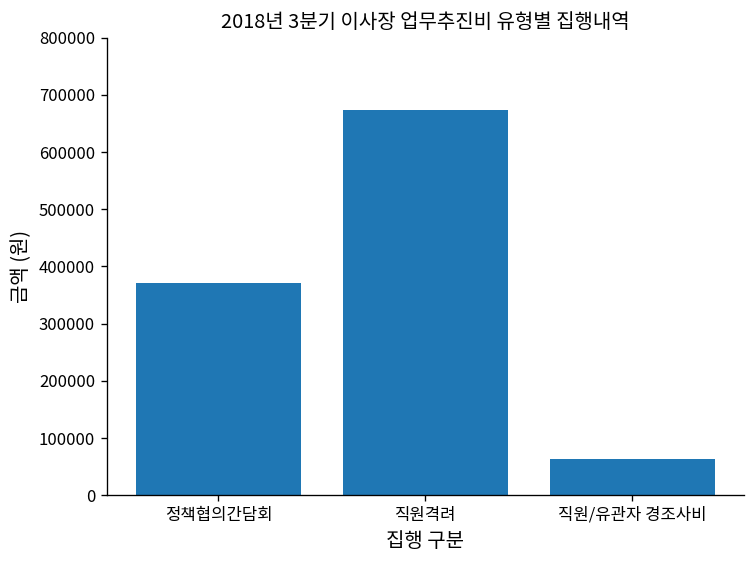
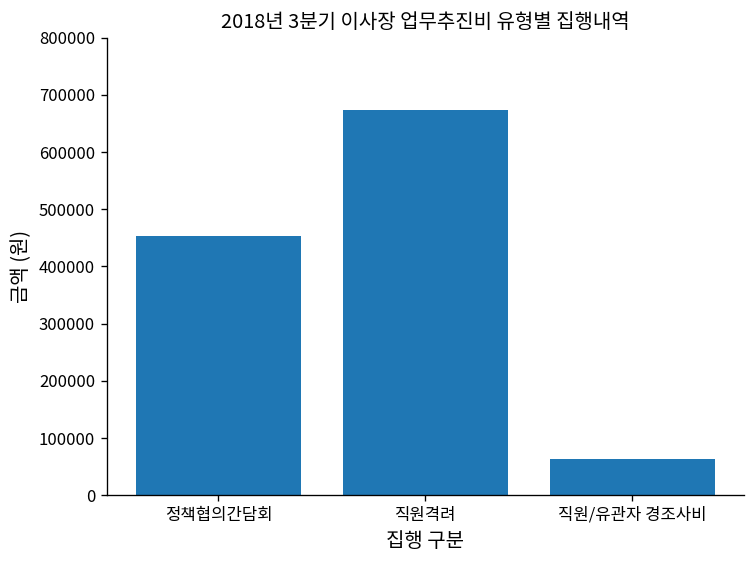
정책협의간담회: 370000 -> 450000
